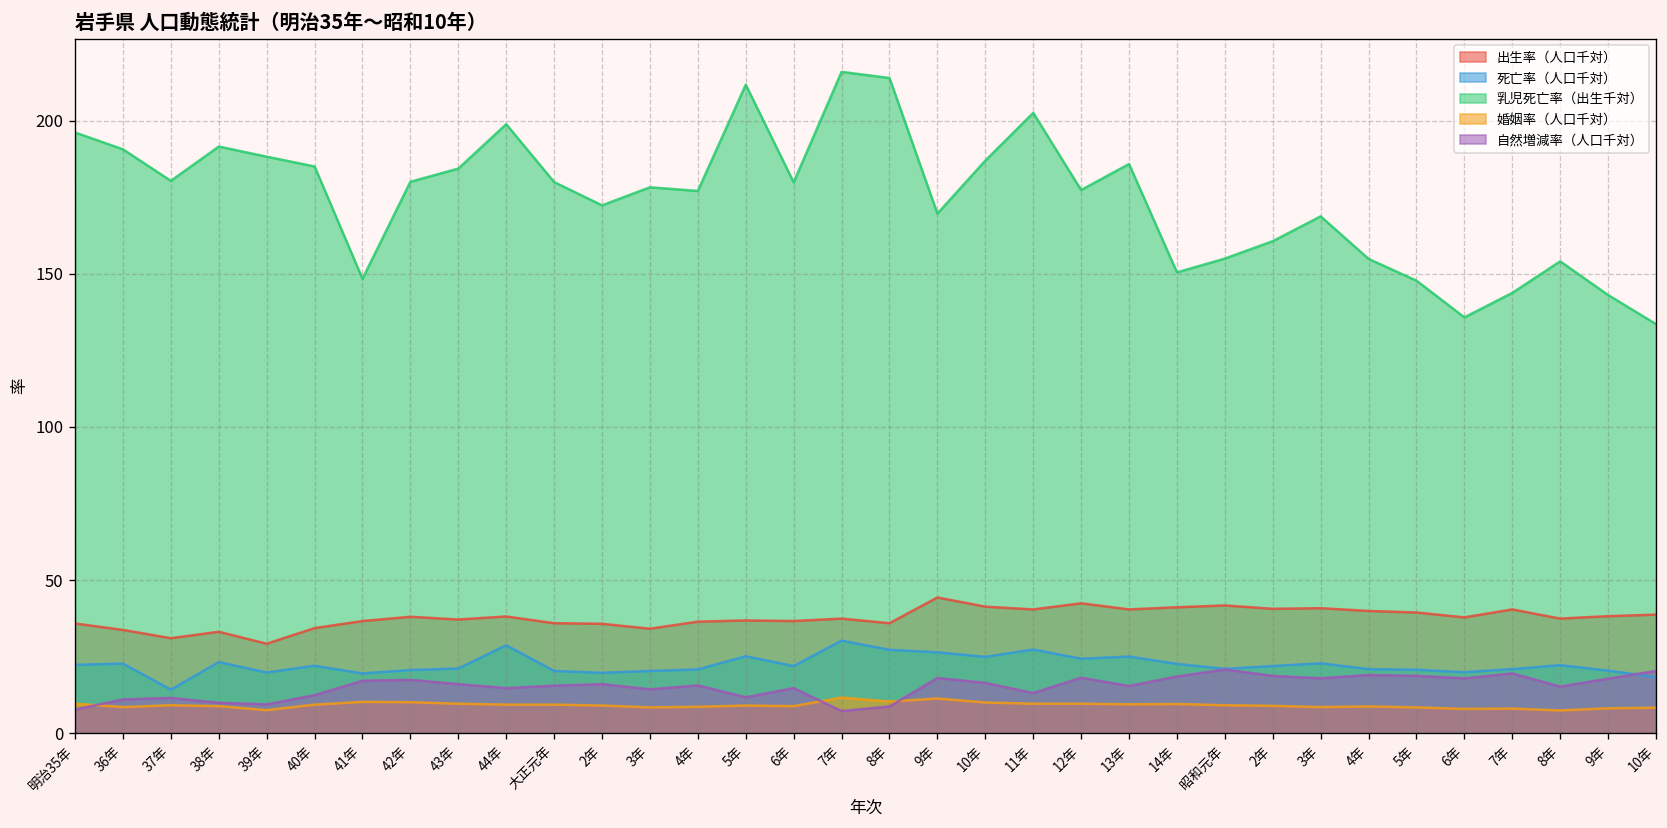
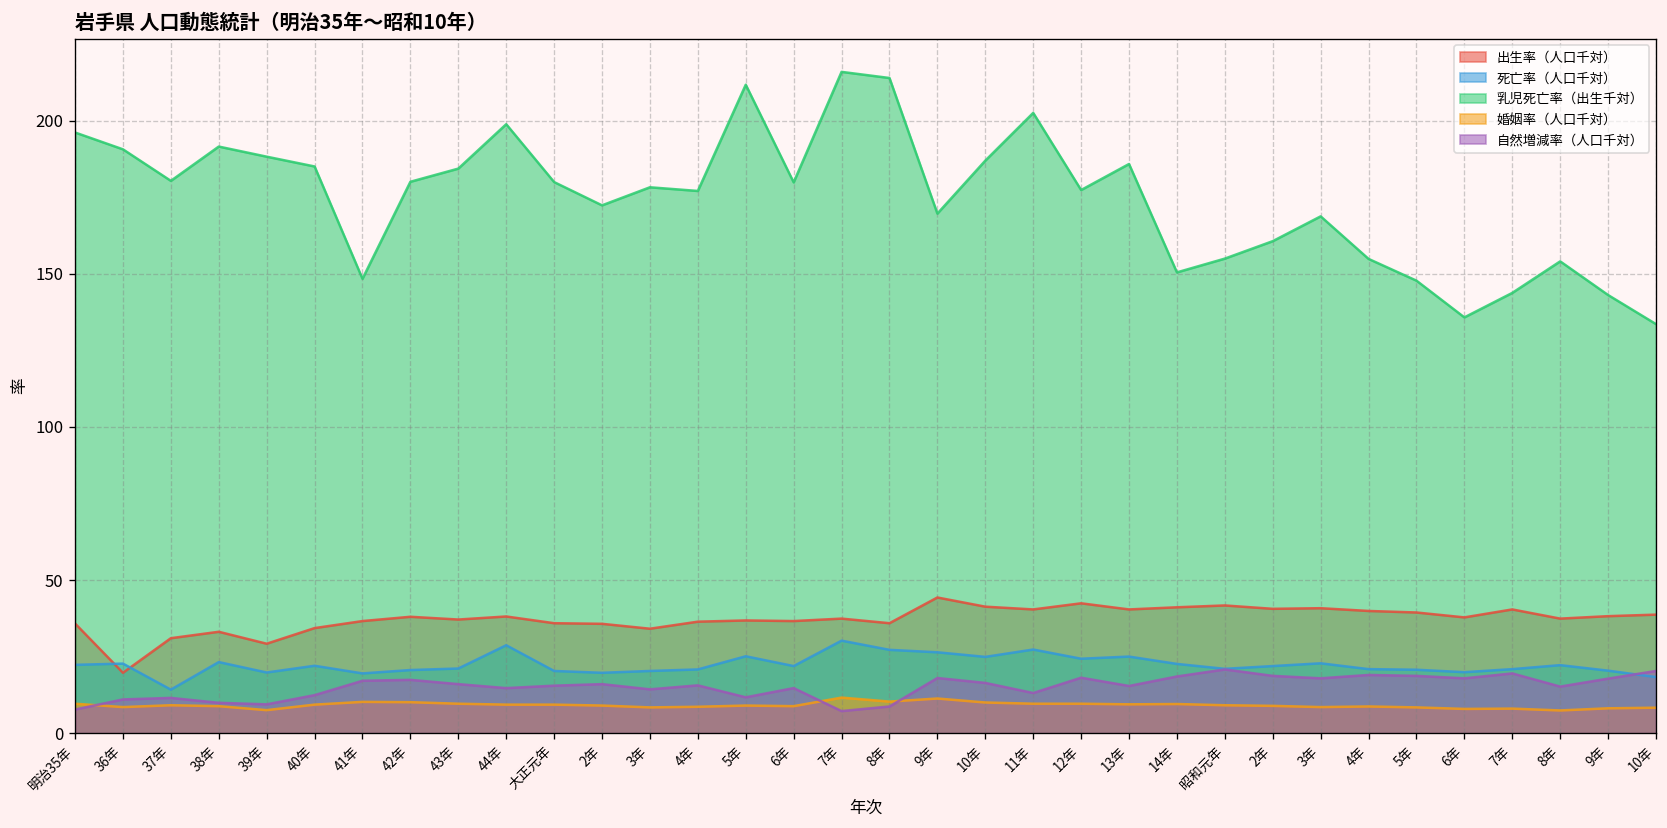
出生率（人口千対）, 36年: 34 -> 20
